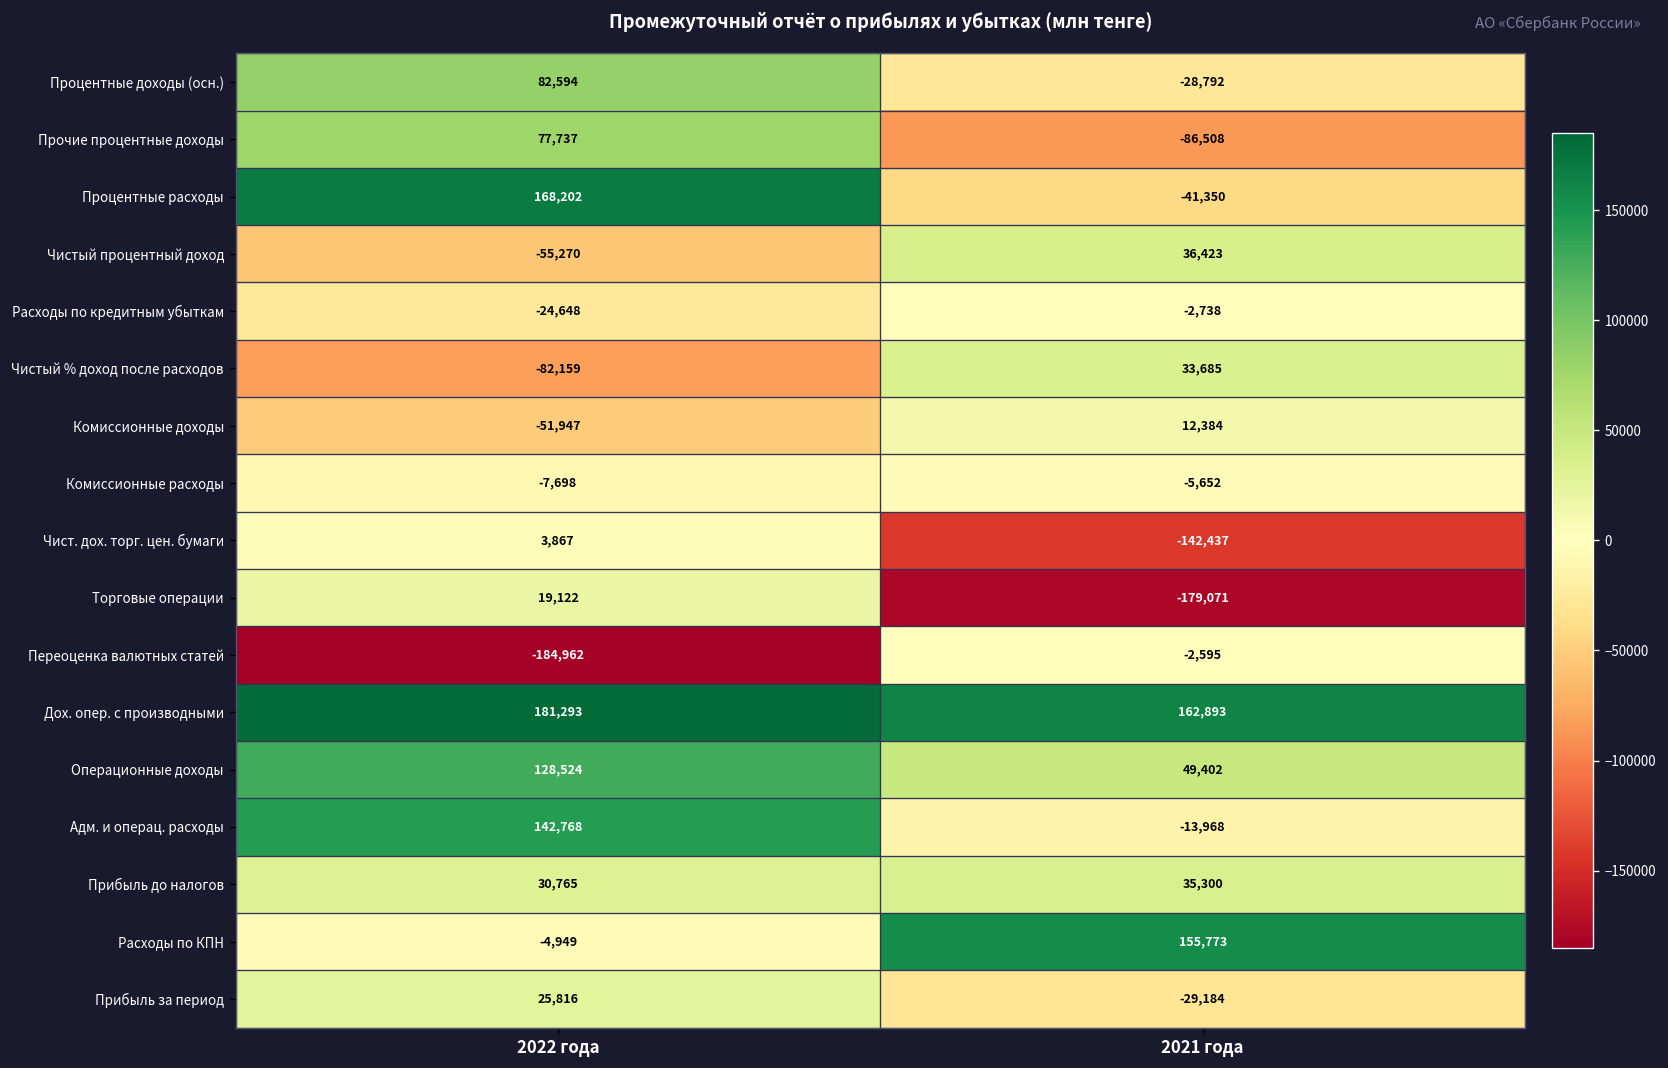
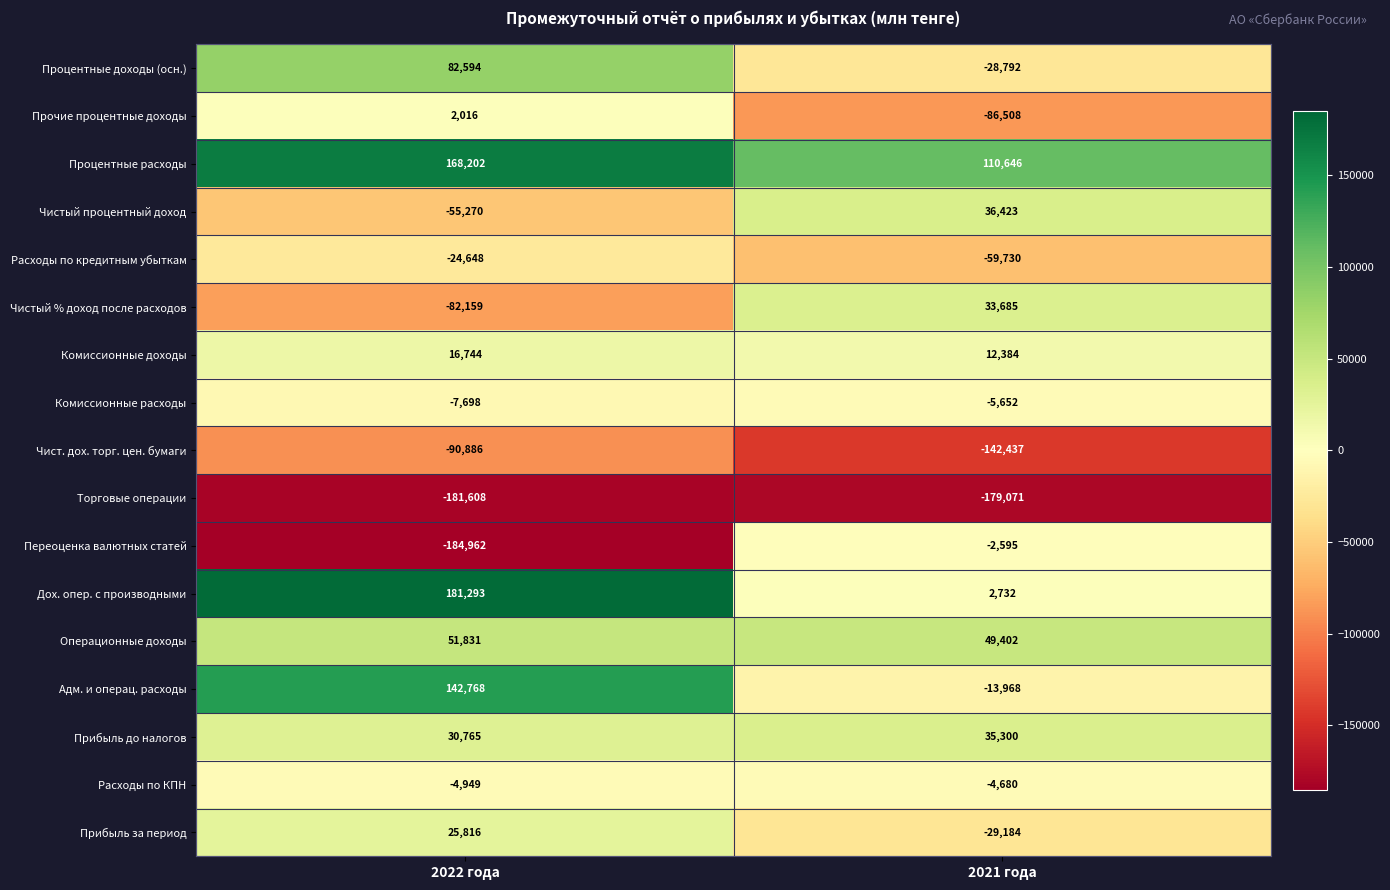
Прочие процентные доходы, 2022 года: 77,737 -> 2,016
Процентные расходы, 2021 года: -41,350 -> 110,646
Расходы по кредитным убыткам, 2021 года: -2,738 -> -59,730
Комиссионные доходы, 2022 года: -51,947 -> 16,744
Чист. дох. торг. цен. бумаги, 2022 года: 3,867 -> -90,886
Торговые операции, 2022 года: 19,122 -> -181,608
Дох. опер. с производными, 2021 года: 162,893 -> 2,732
Операционные доходы, 2022 года: 128,524 -> 51,831
Расходы по КПН, 2021 года: 155,773 -> -4,680
